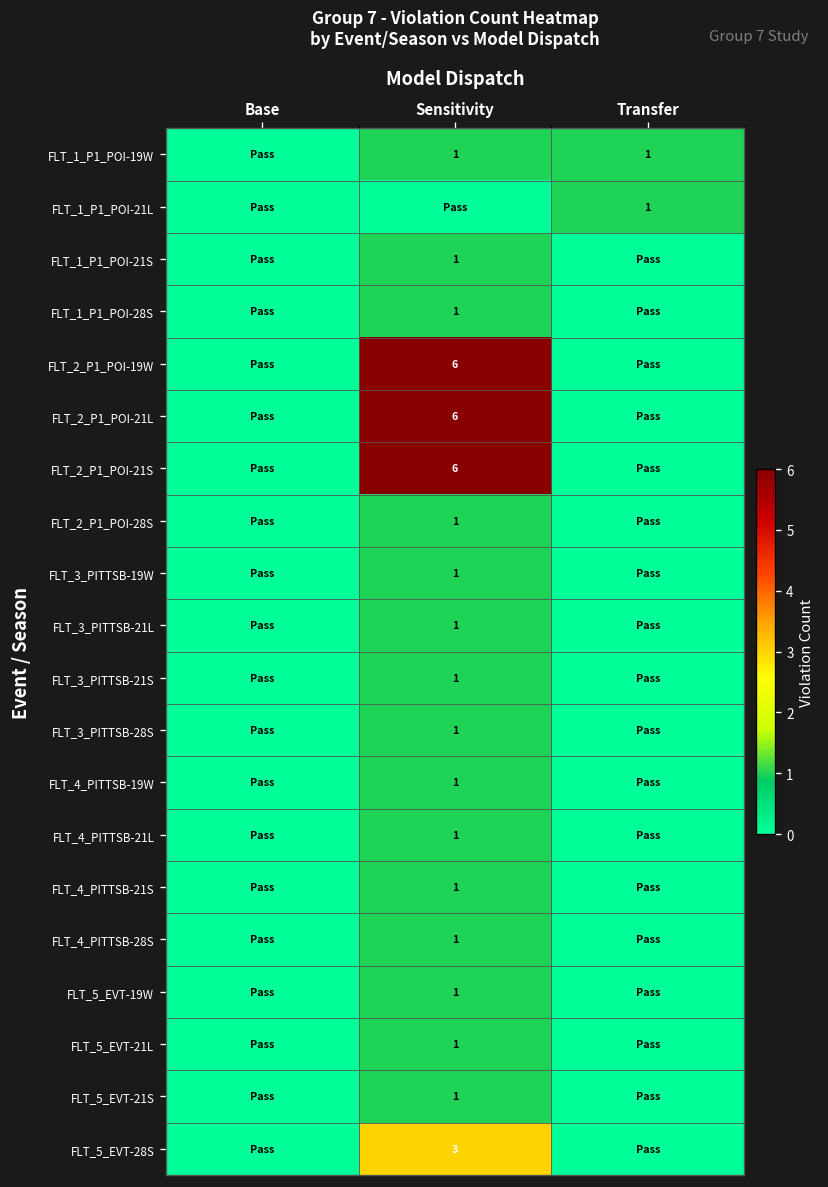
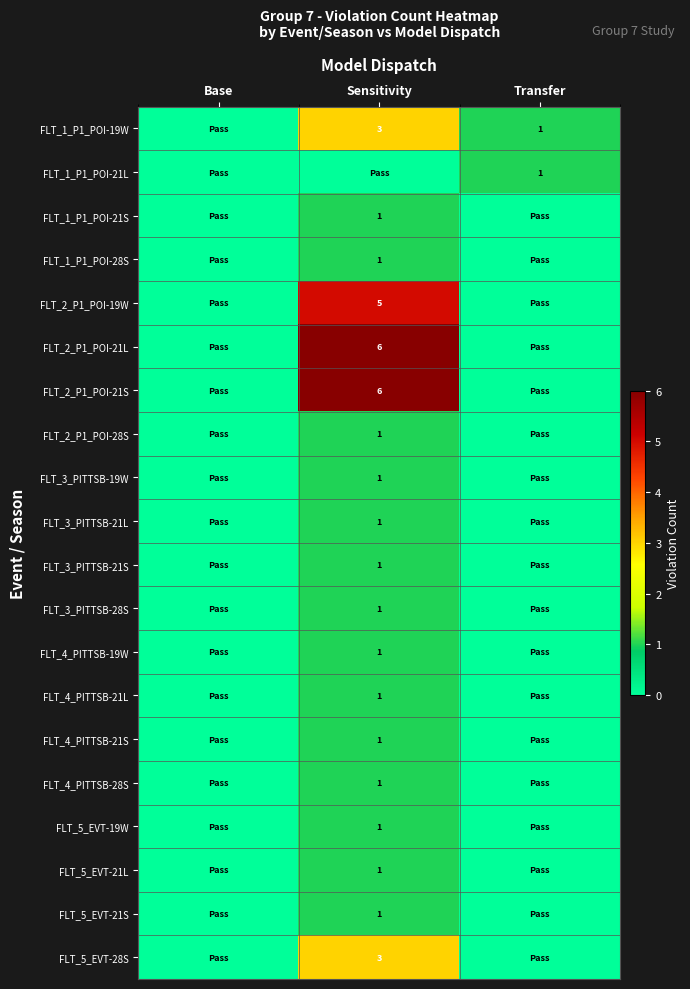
FLT_1_P1_POI-19W, Sensitivity: 1 -> 3
FLT_2_P1_POI-19W, Sensitivity: 6 -> 5
